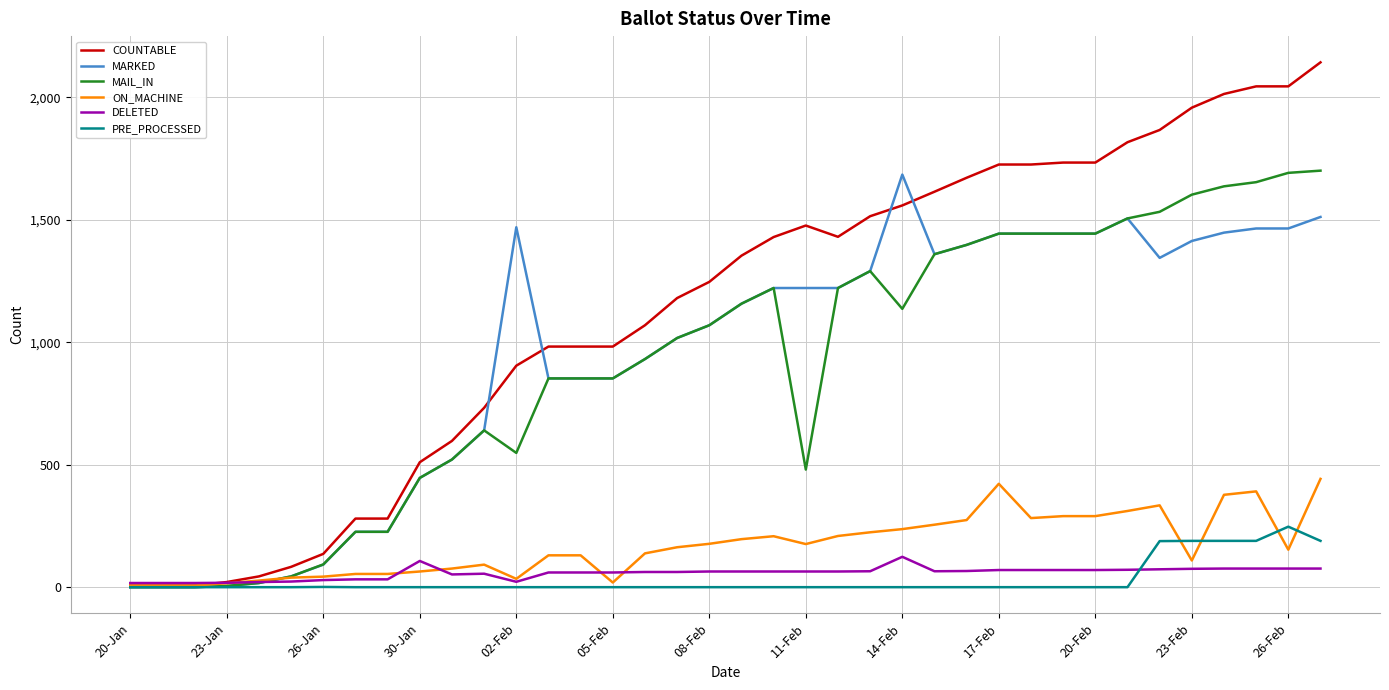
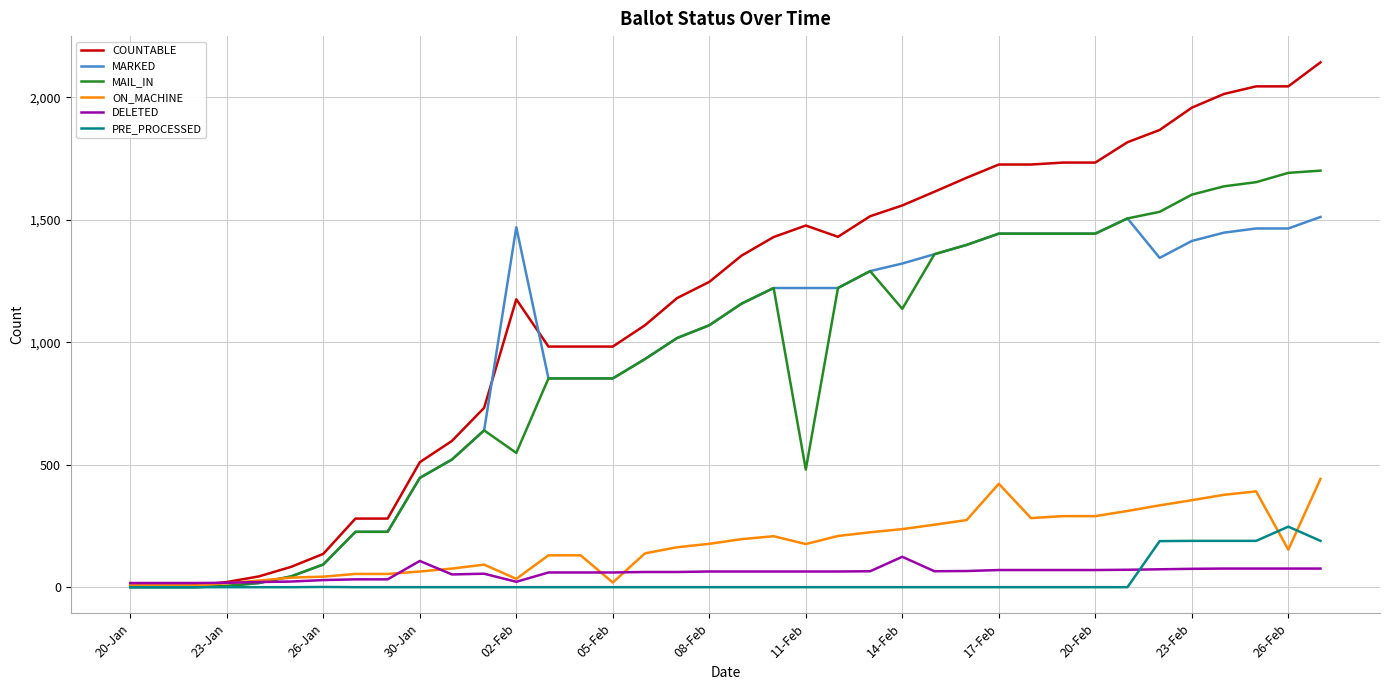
COUNTABLE, 02-Feb: 900 -> 1,180
MARKED, 14-Feb: 1,680 -> 1,320
ON_MACHINE, 23-Feb: 110 -> 360
